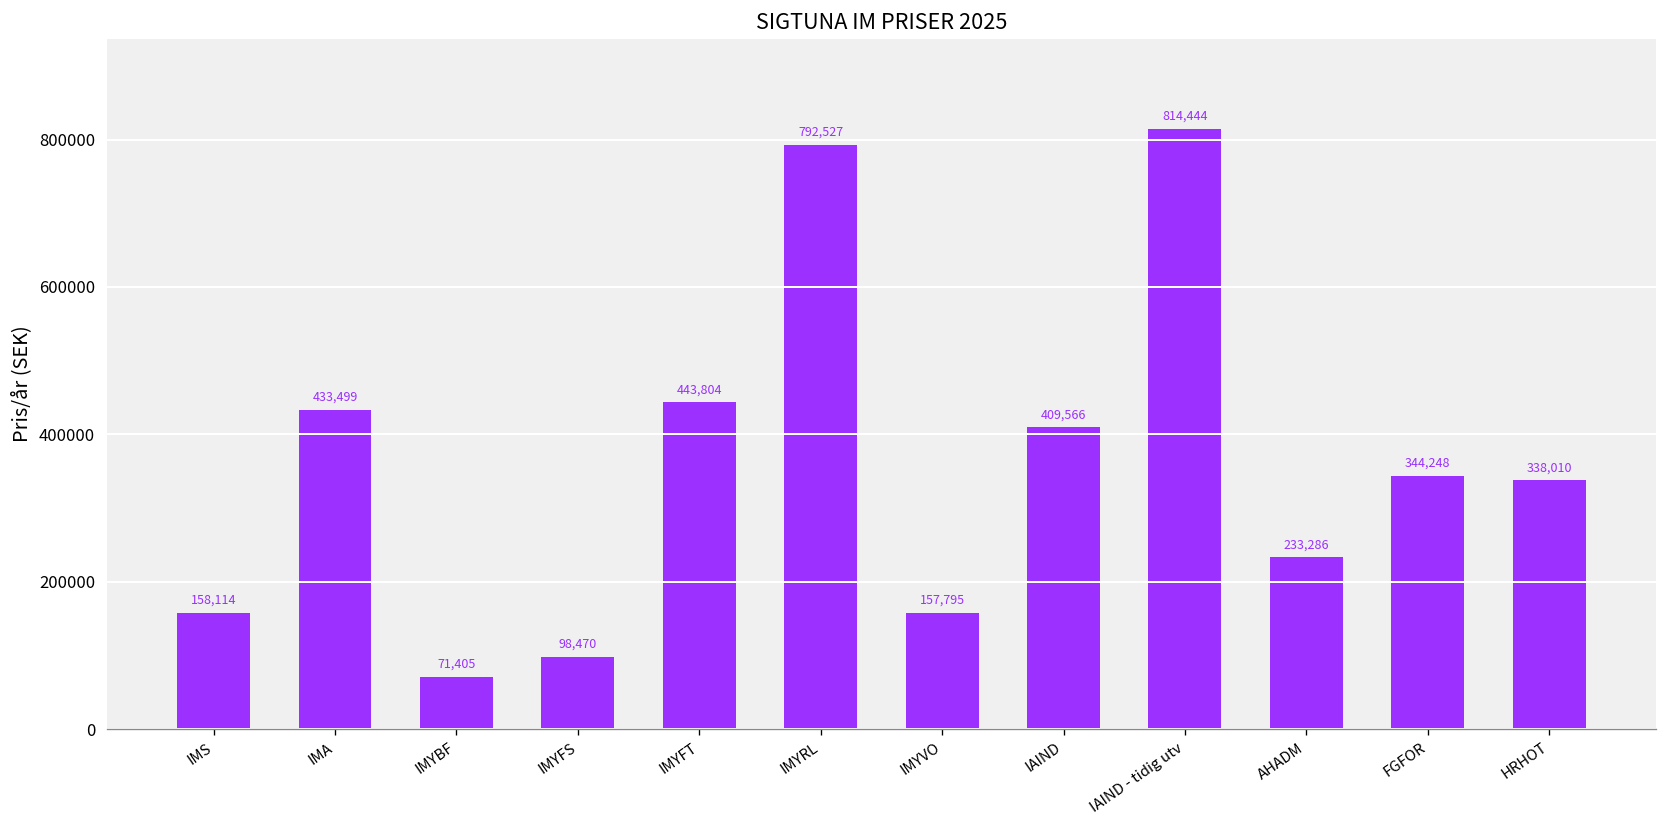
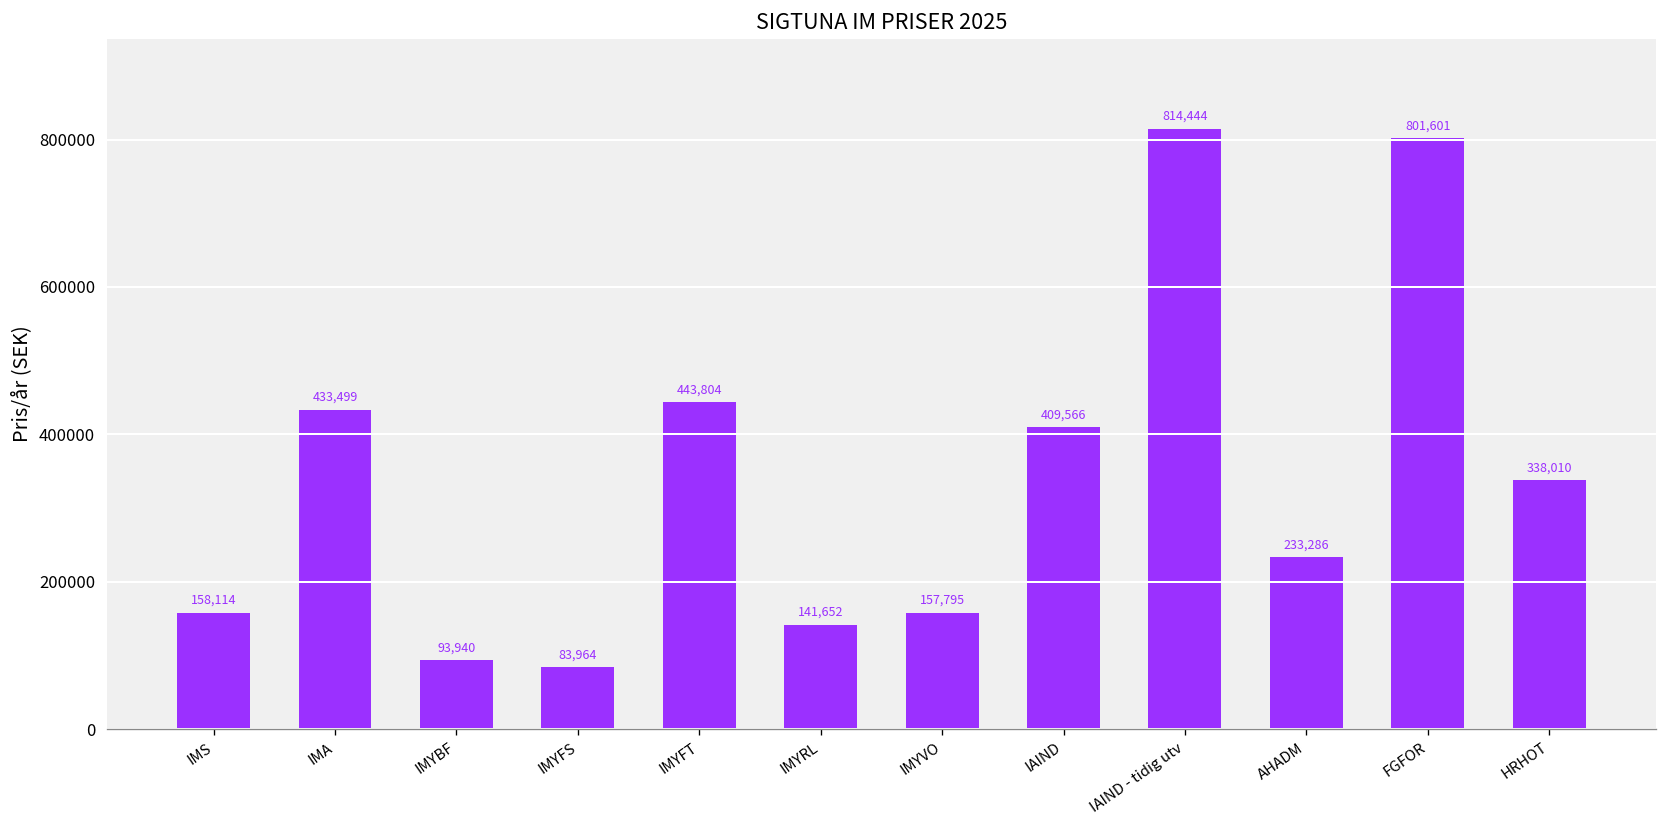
IMYBF: 71,405 -> 93,940
IMYFS: 98,470 -> 83,964
IMYRL: 792,527 -> 141,652
FGFOR: 344,248 -> 801,601
